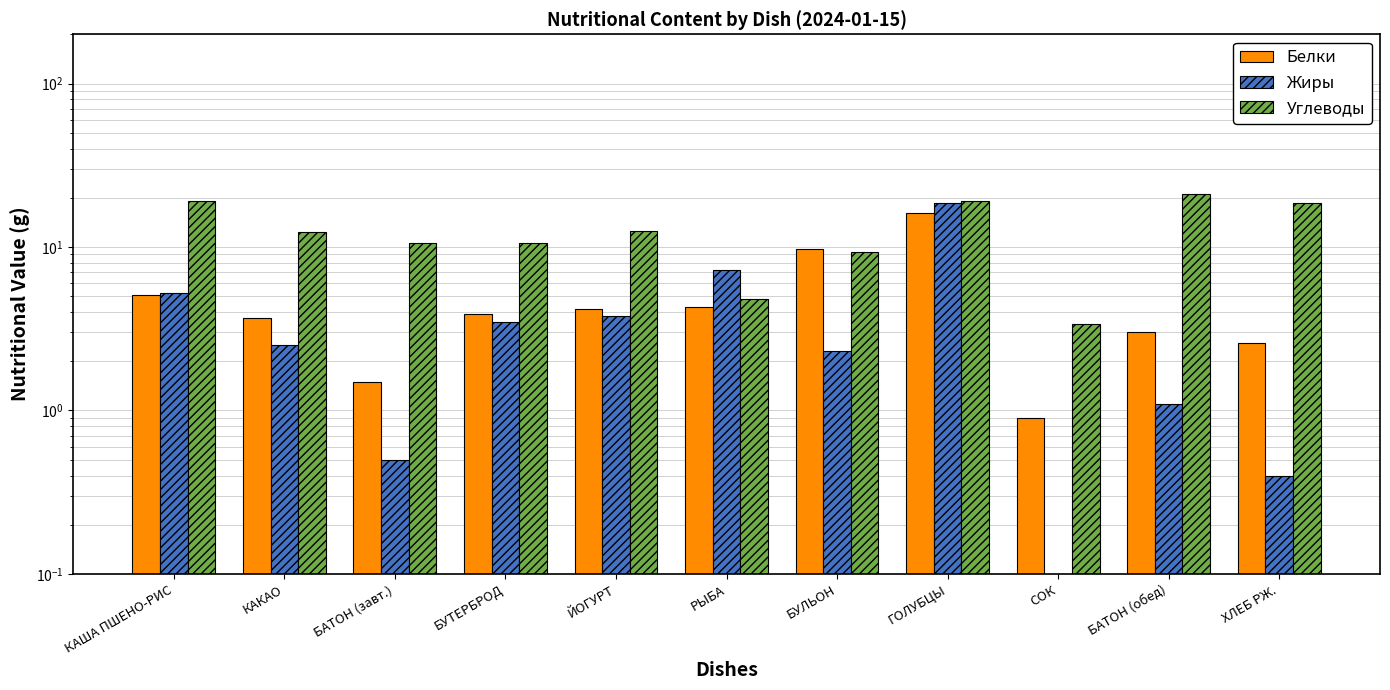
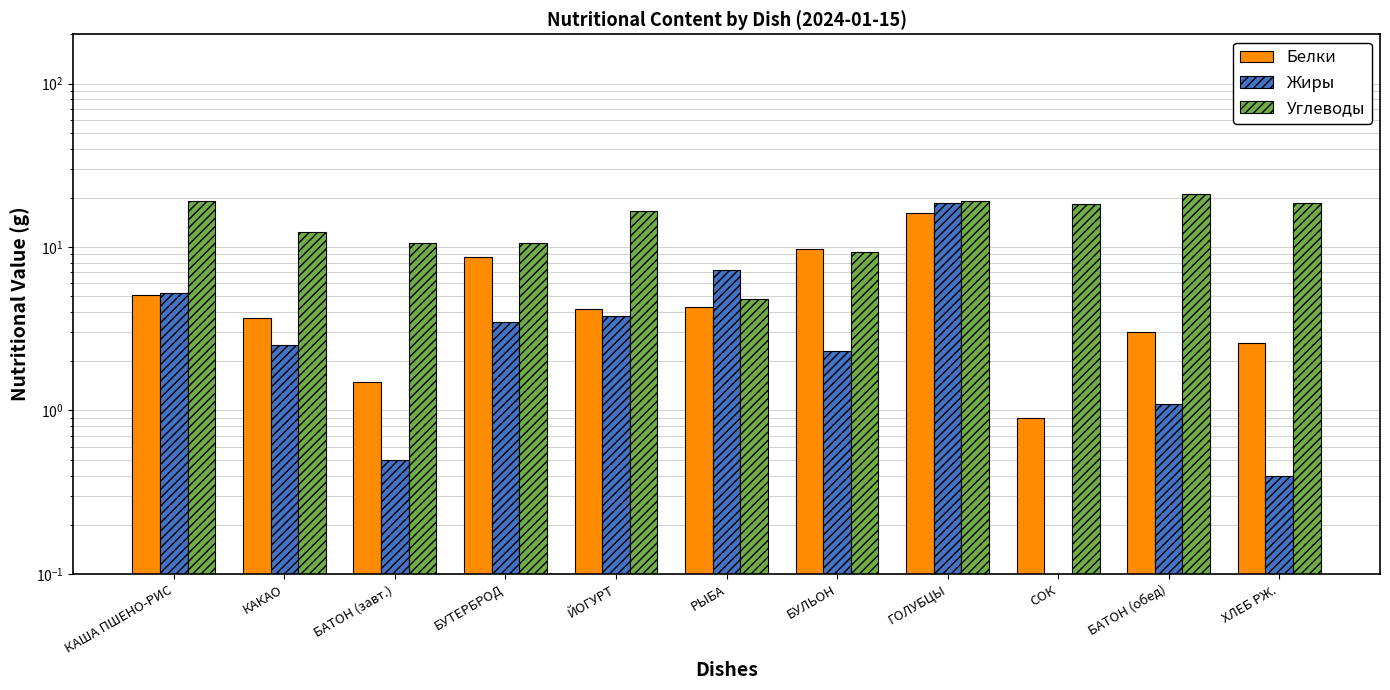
Белки, БУТЕРБРОД: 3.9 -> 9
Углеводы, ЙОГУРТ: 13 -> 17
Углеводы, СОК: 3.4 -> 18
